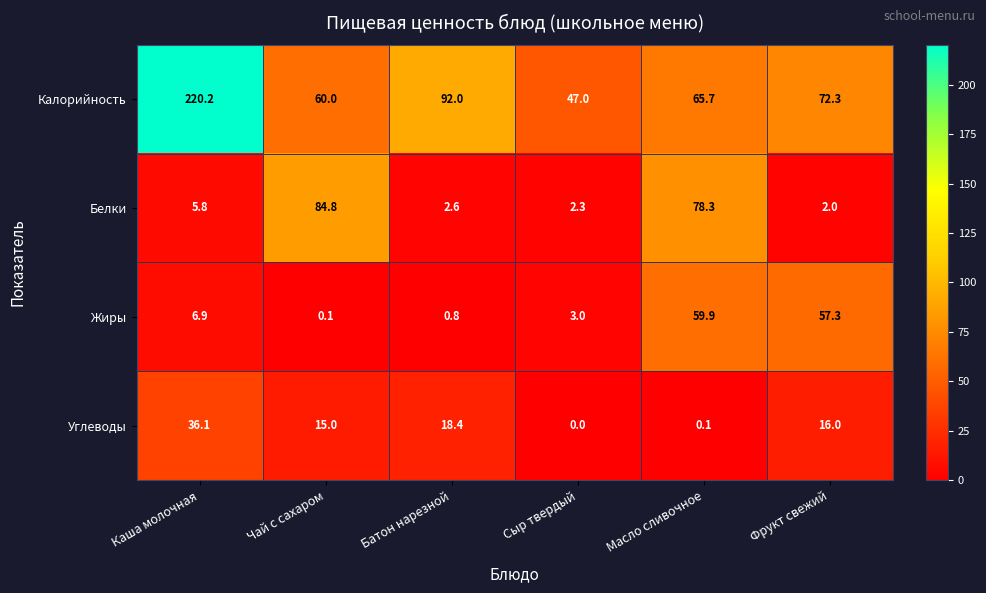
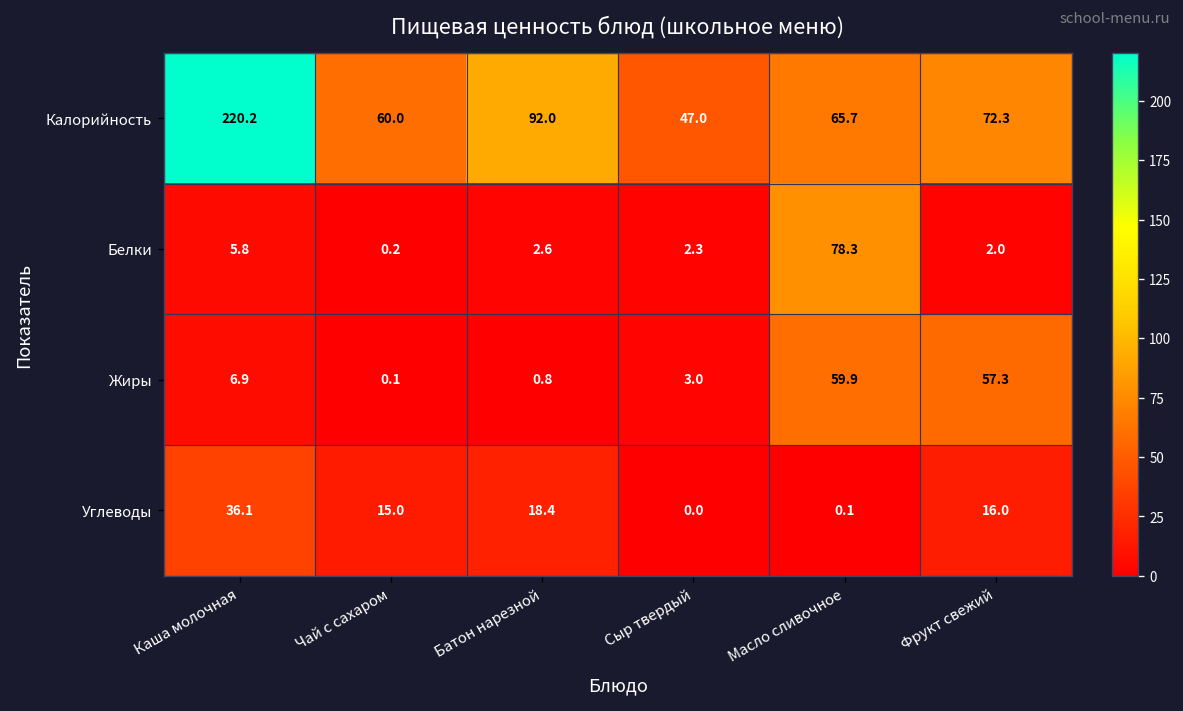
Белки, Чай с сахаром: 84.8 -> 0.2
